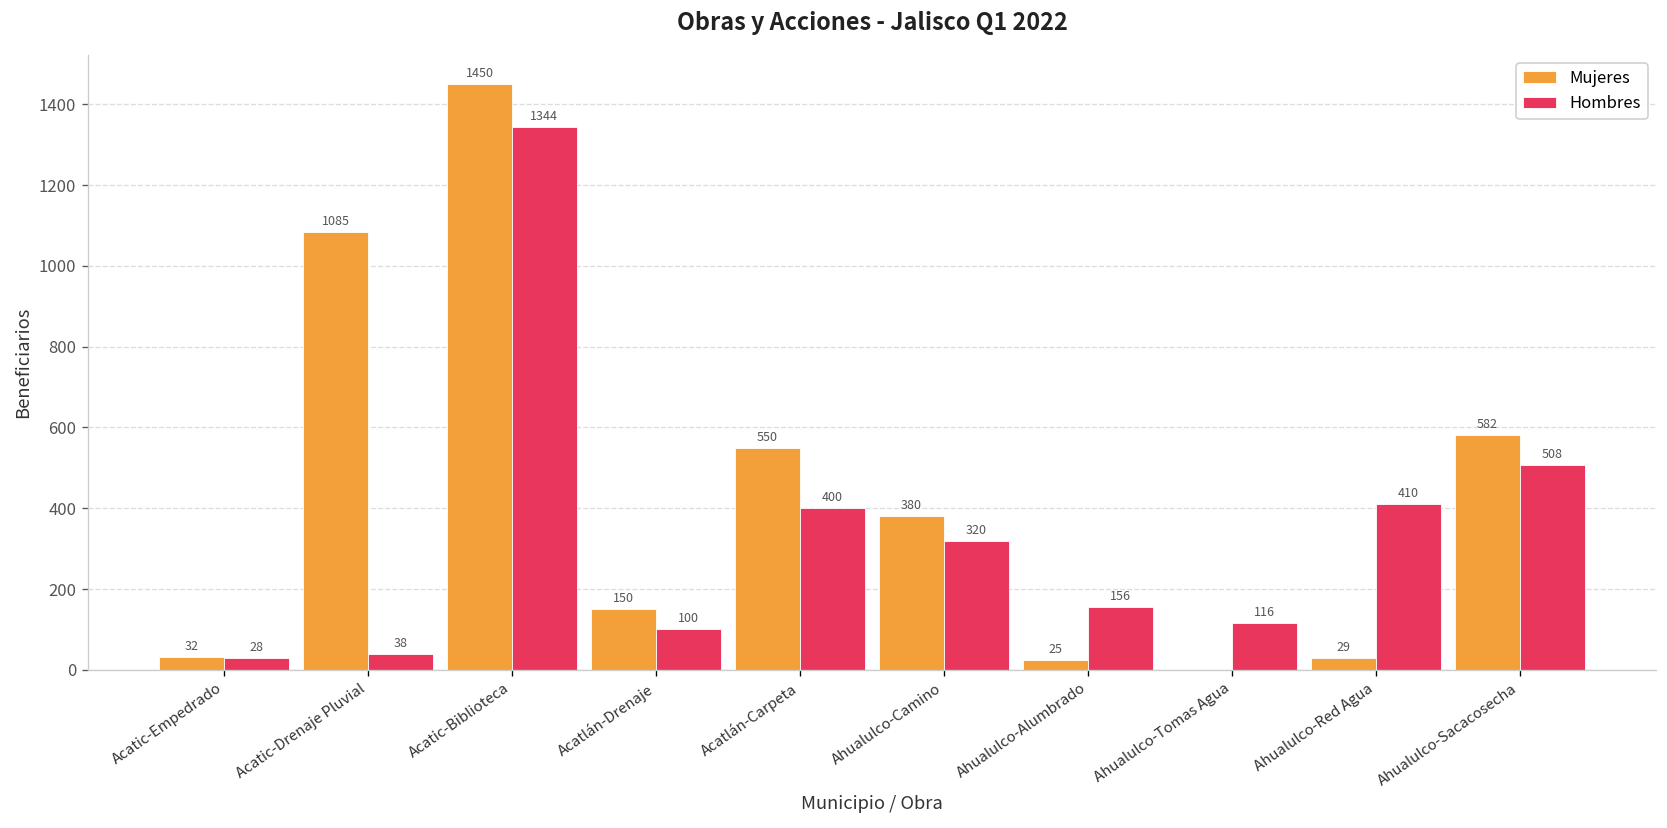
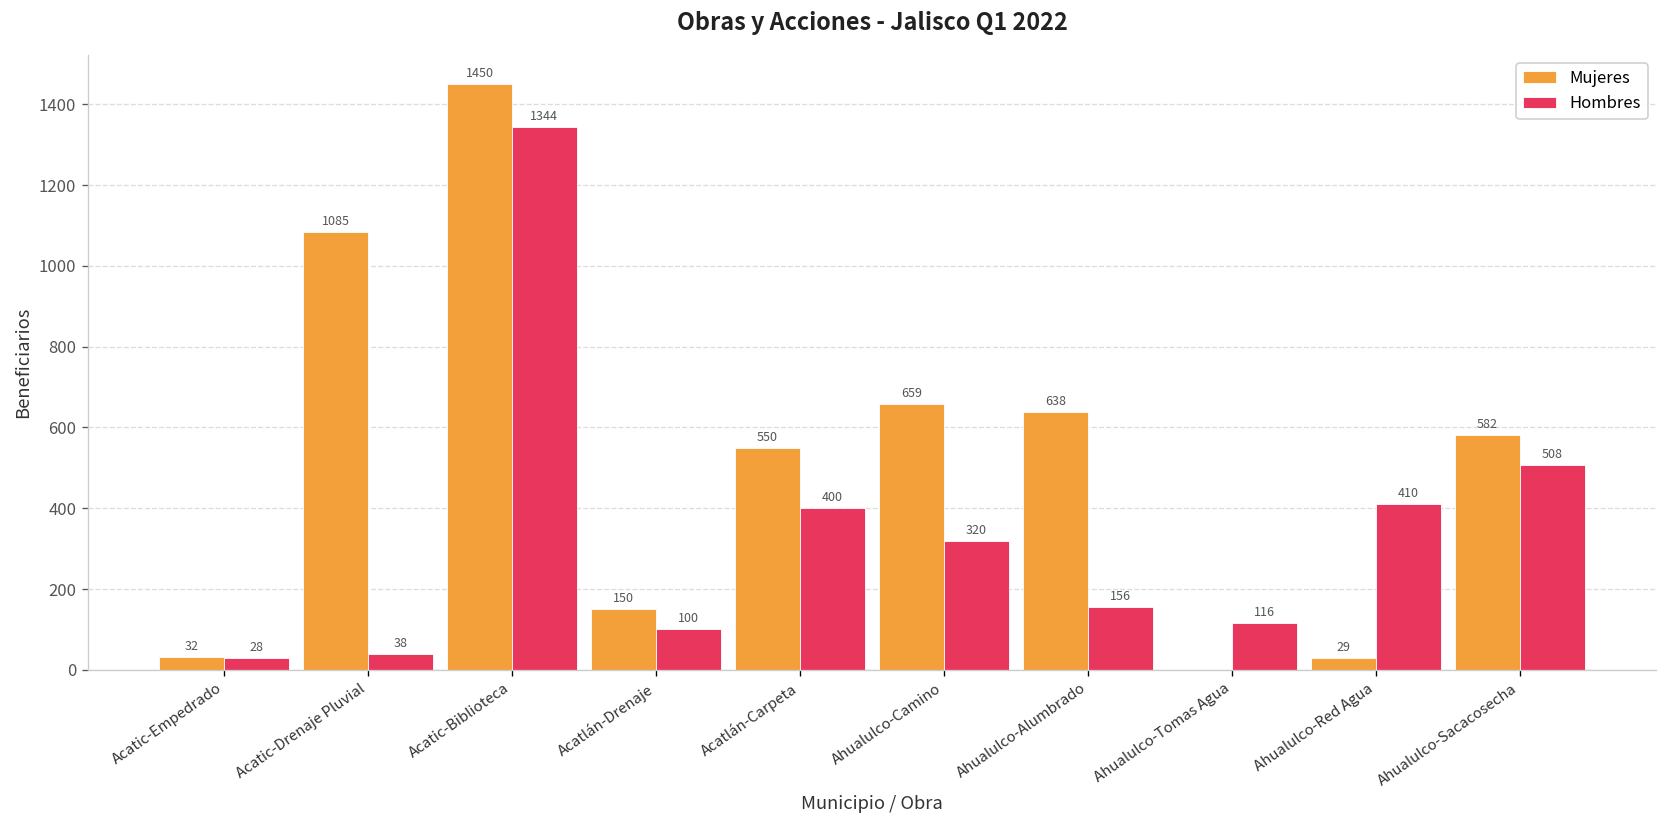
Mujeres, Ahualulco-Camino: 380 -> 659
Mujeres, Ahualulco-Alumbrado: 25 -> 638
